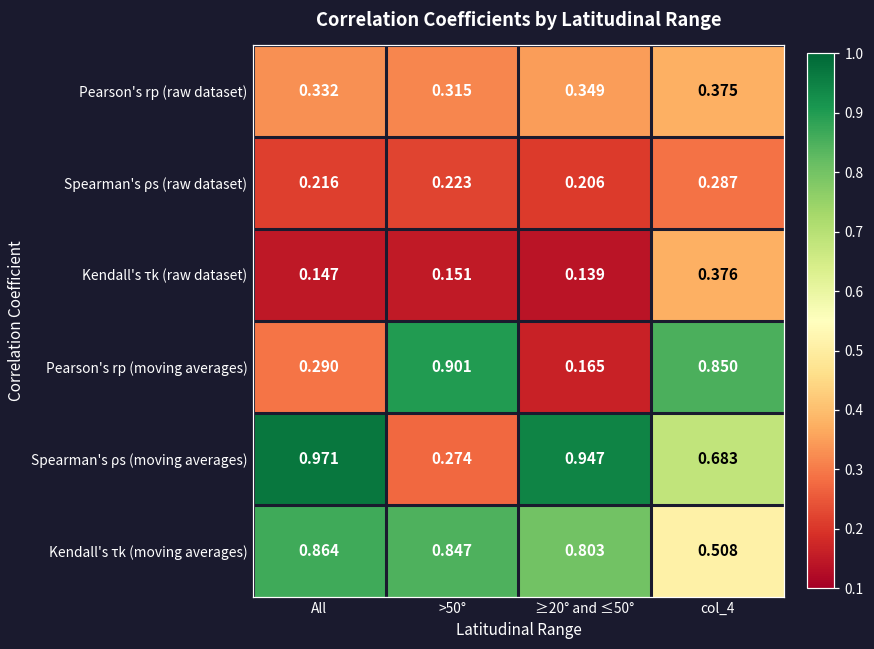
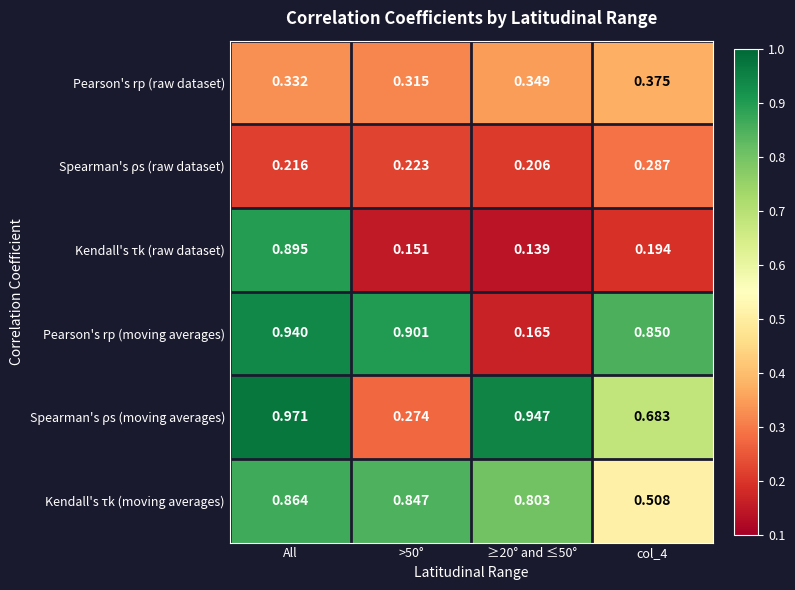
Kendall's τk (raw dataset), All: 0.147 -> 0.895
Kendall's τk (raw dataset), col_4: 0.376 -> 0.194
Pearson's rp (moving averages), All: 0.290 -> 0.940
